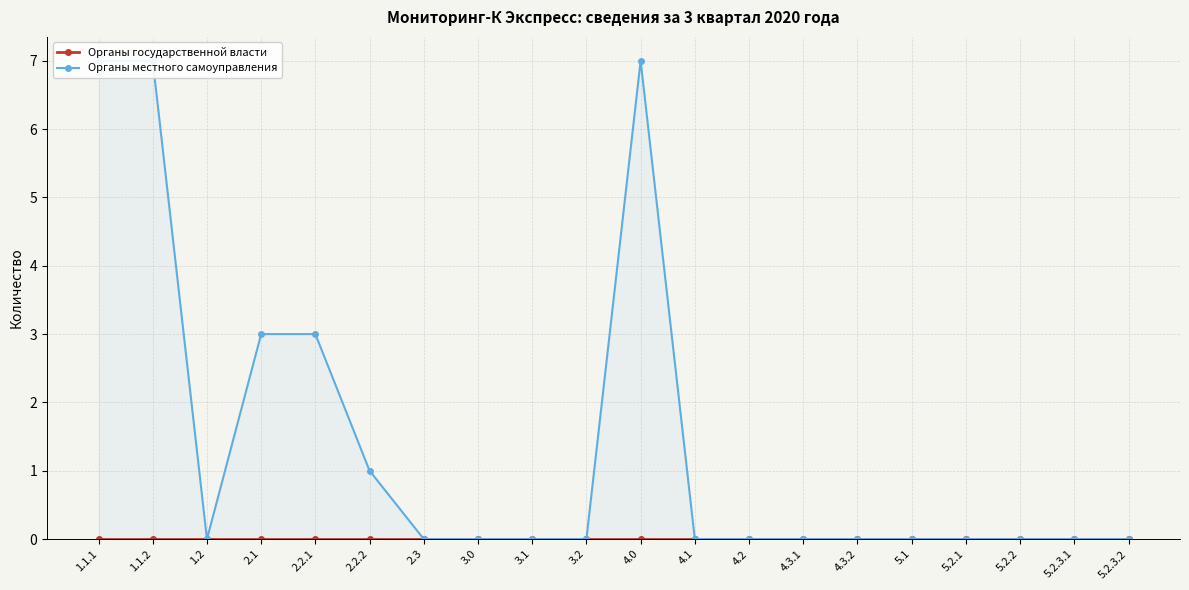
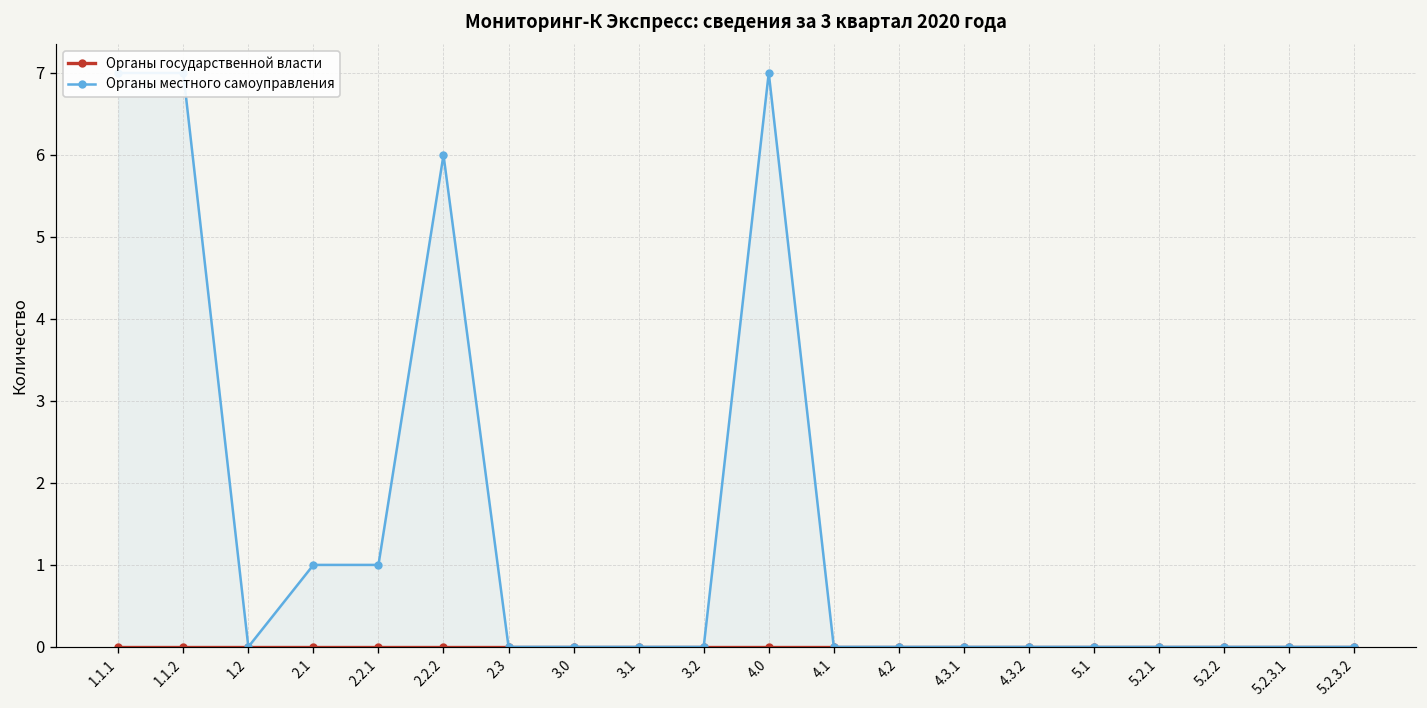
Органы местного самоуправления, 2.1: 3 -> 1
Органы местного самоуправления, 2.2.1: 3 -> 1
Органы местного самоуправления, 2.2.2: 1 -> 6
